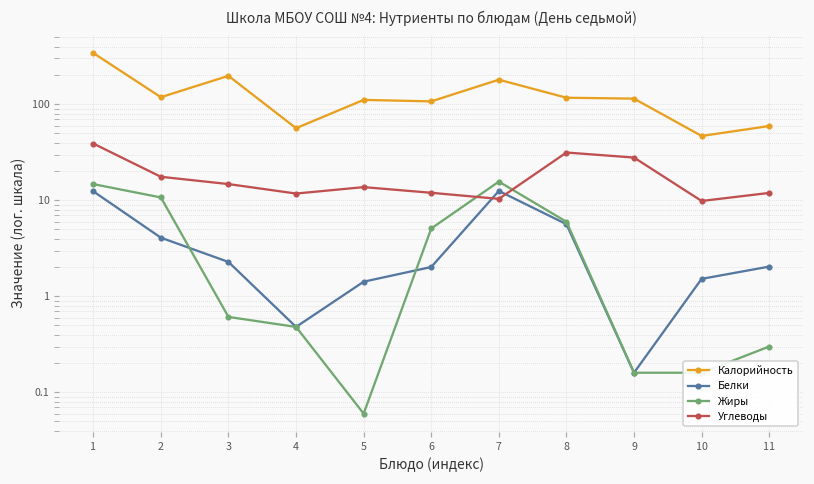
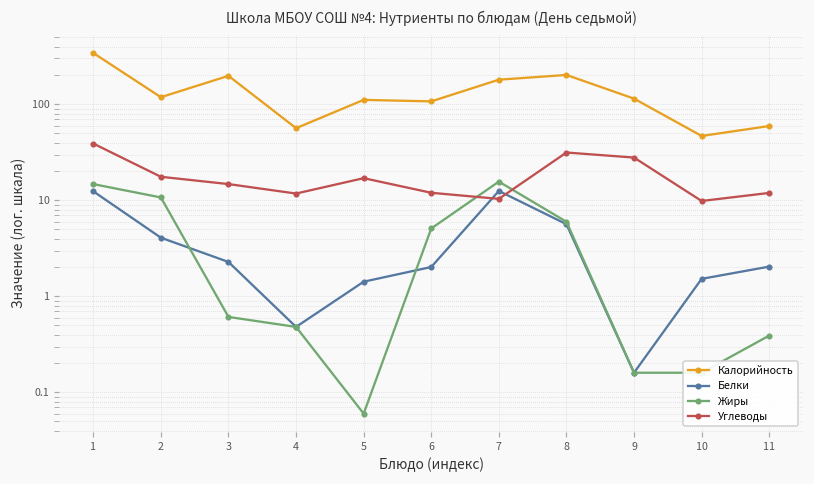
Углеводы, 5: 14 -> 17
Калорийность, 8: 120 -> 200
Жиры, 11: 0.30 -> 0.4
